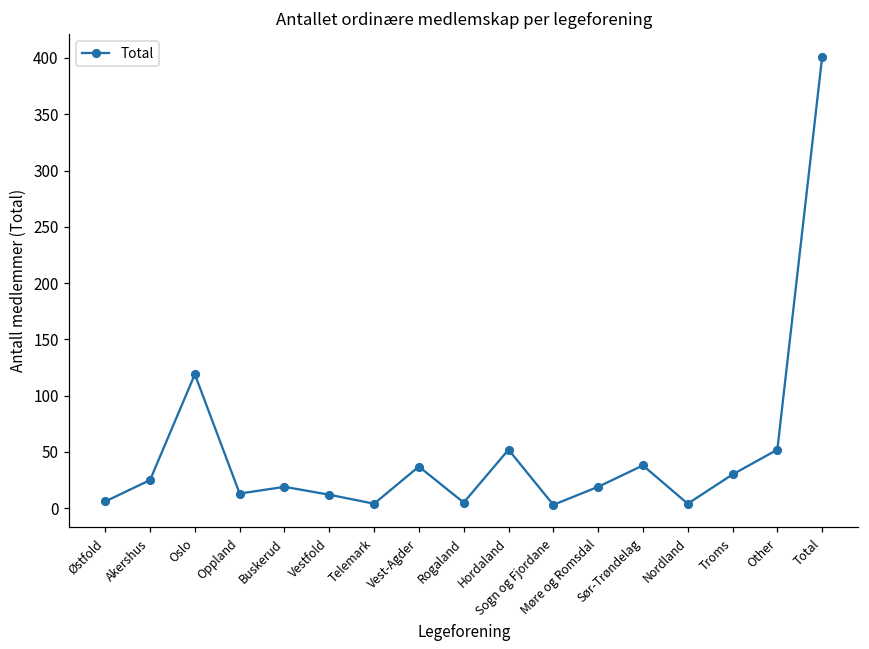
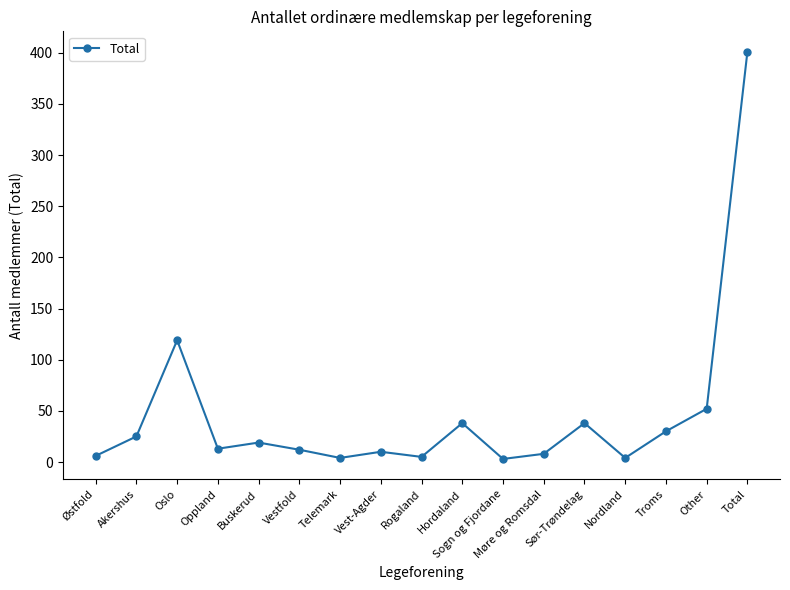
Vest-Agder: 37 -> 10
Hordaland: 52 -> 38
Møre og Romsdal: 19 -> 8
